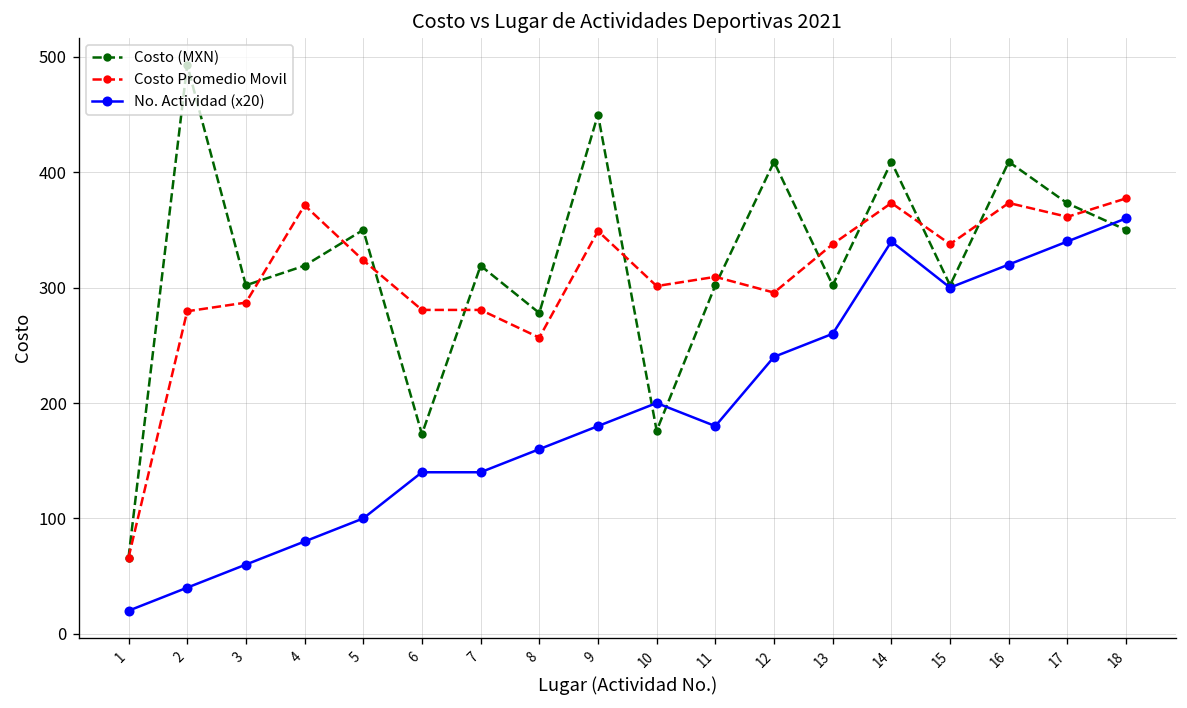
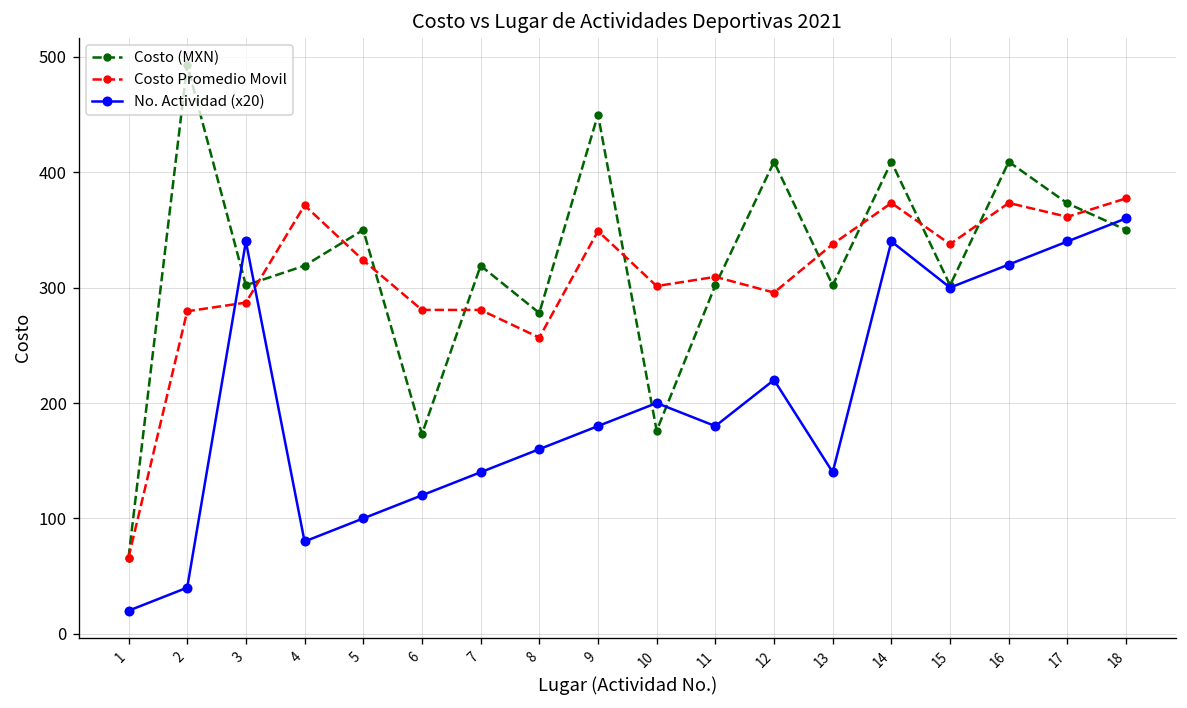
No. Actividad (x20), 3: 60 -> 340
No. Actividad (x20), 6: 140 -> 120
No. Actividad (x20), 12: 240 -> 220
No. Actividad (x20), 13: 260 -> 140
